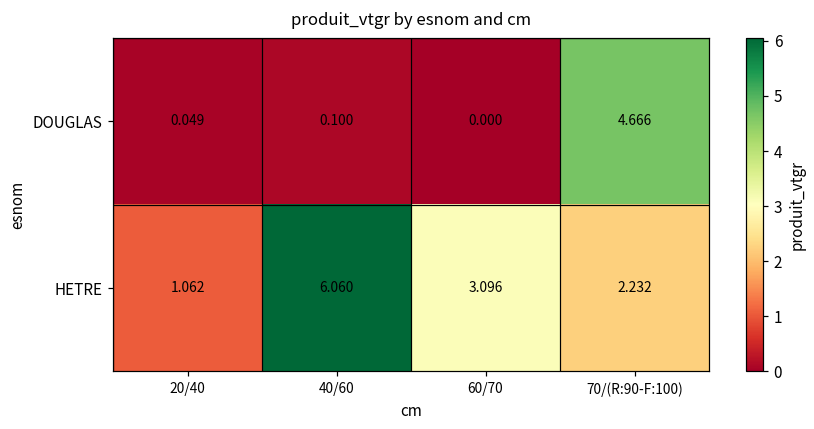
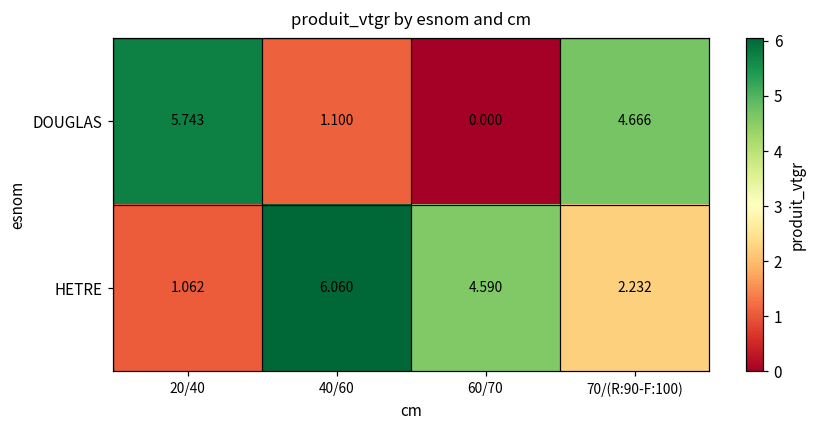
DOUGLAS, 20/40: 0.049 -> 5.743
DOUGLAS, 40/60: 0.100 -> 1.100
HETRE, 60/70: 3.096 -> 4.590
